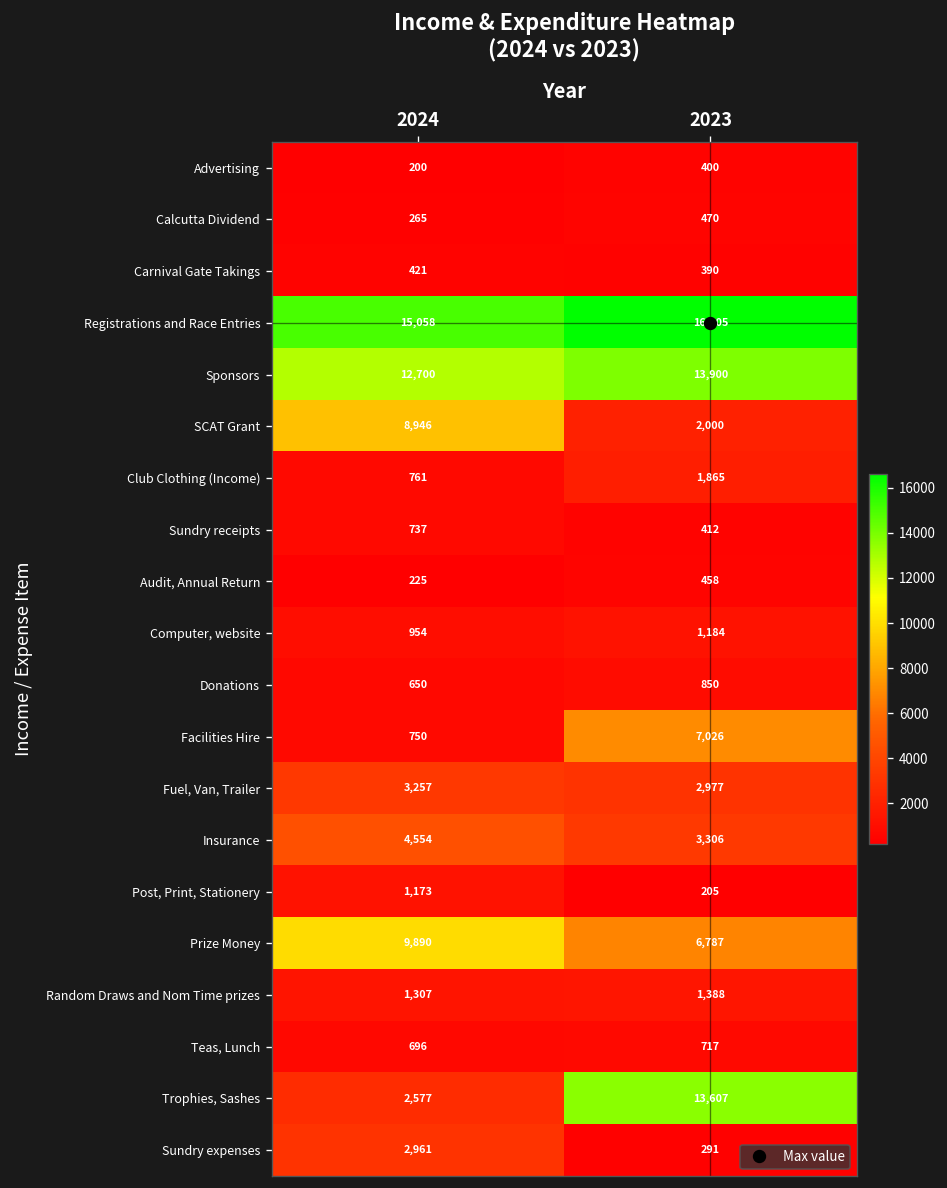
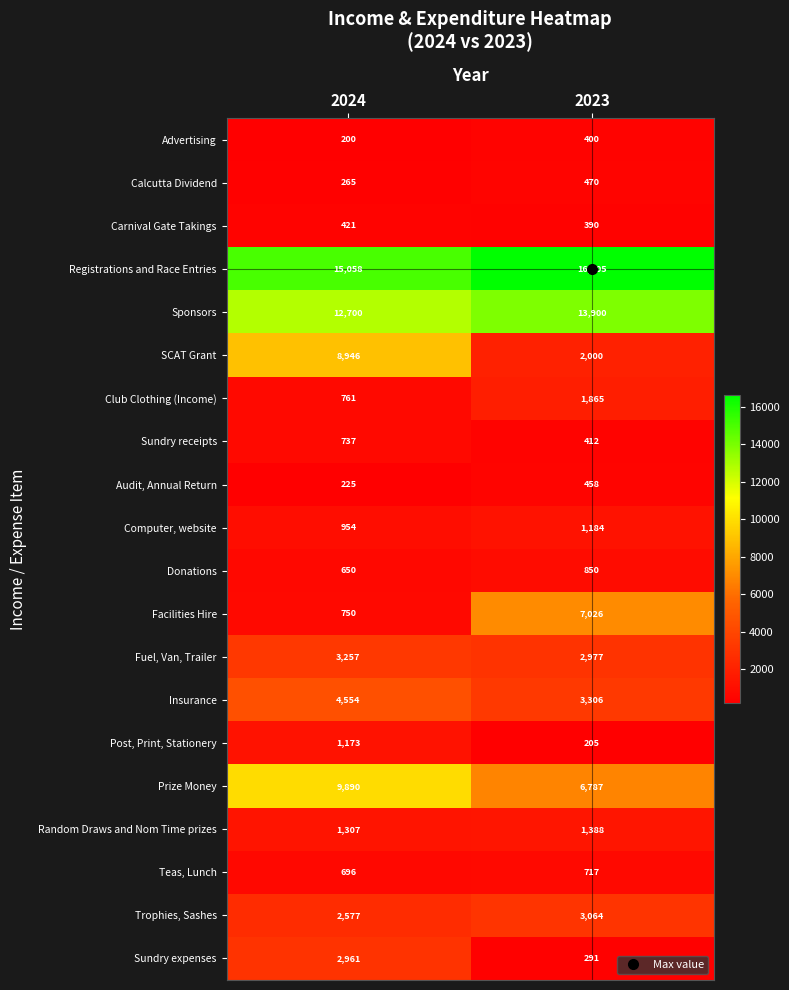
Trophies, Sashes, 2023: 13,607 -> 3,064
